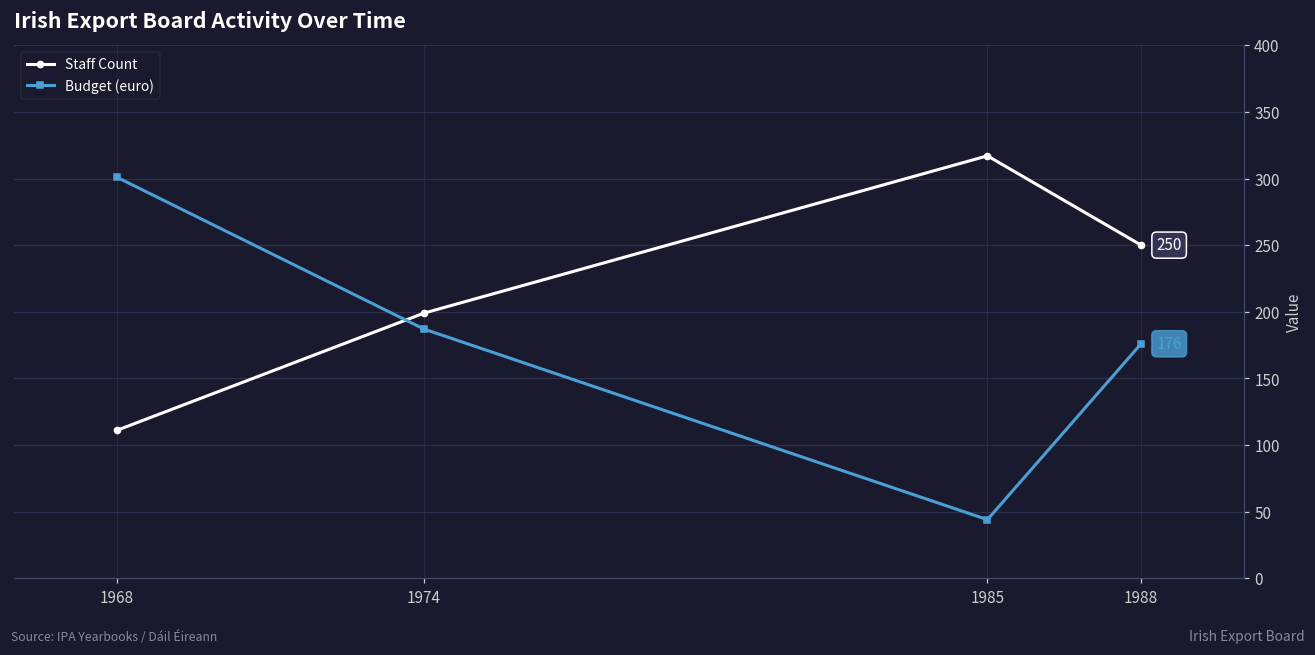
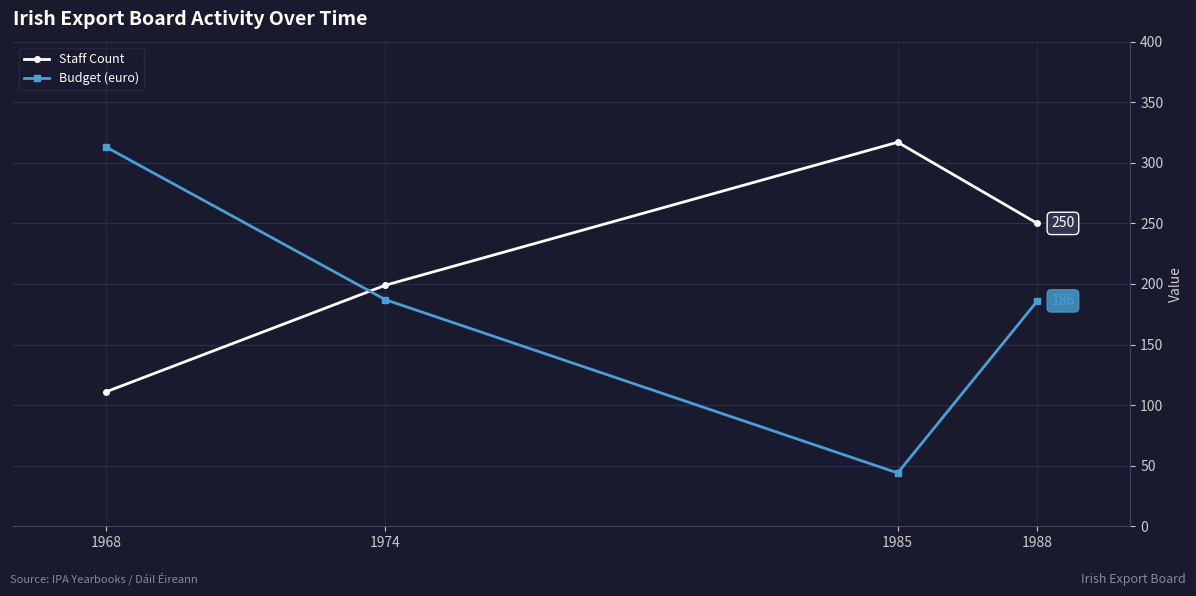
Budget (euro), 1968: 301 -> 313
Budget (euro), 1988: 176 -> 186
